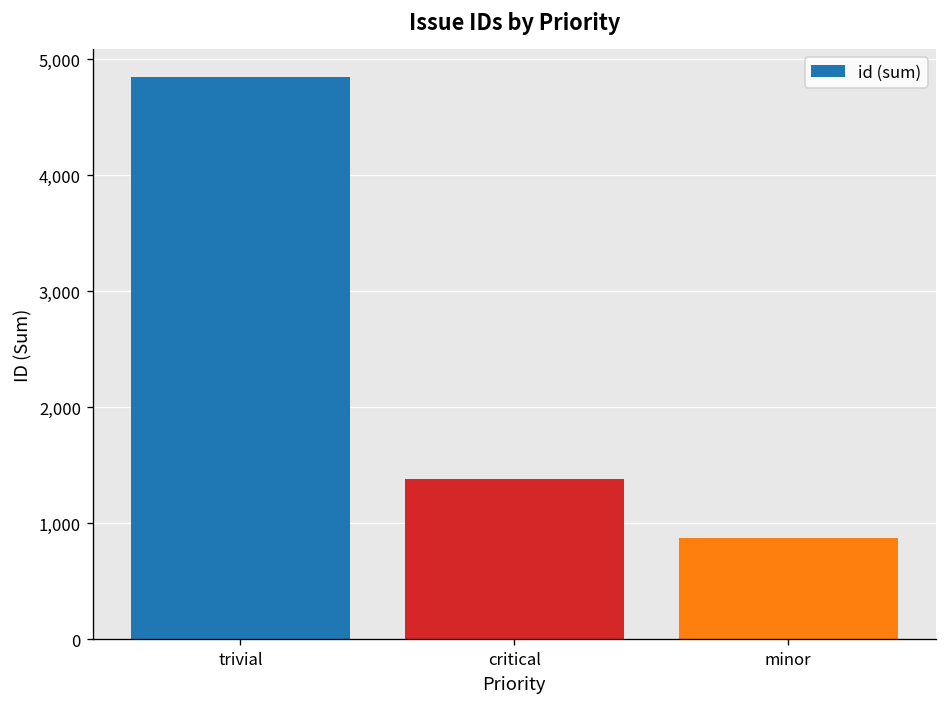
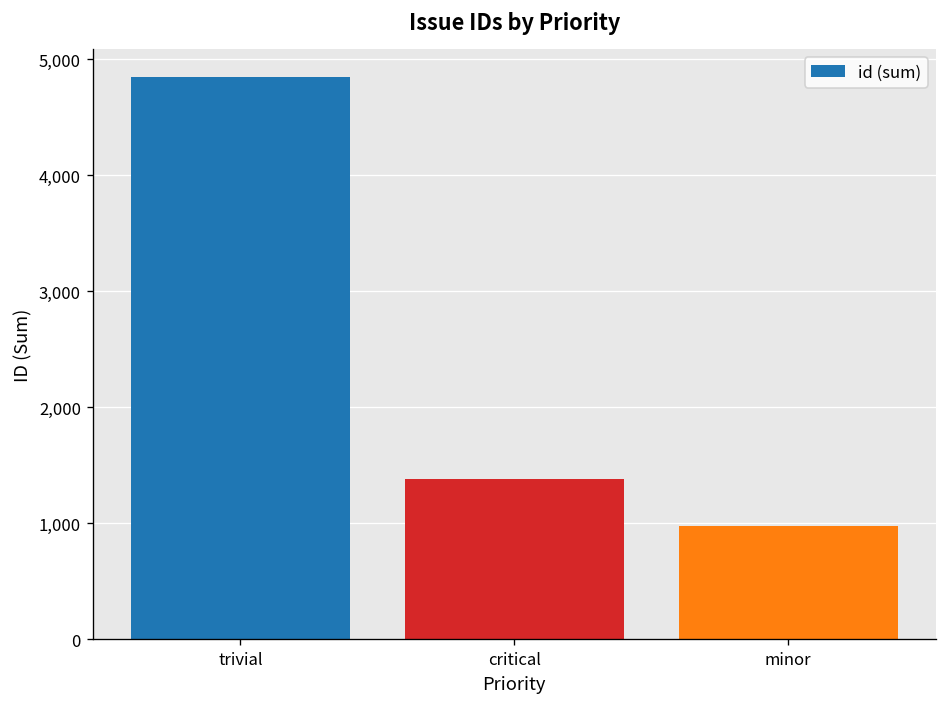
minor: 900 -> 1,000
